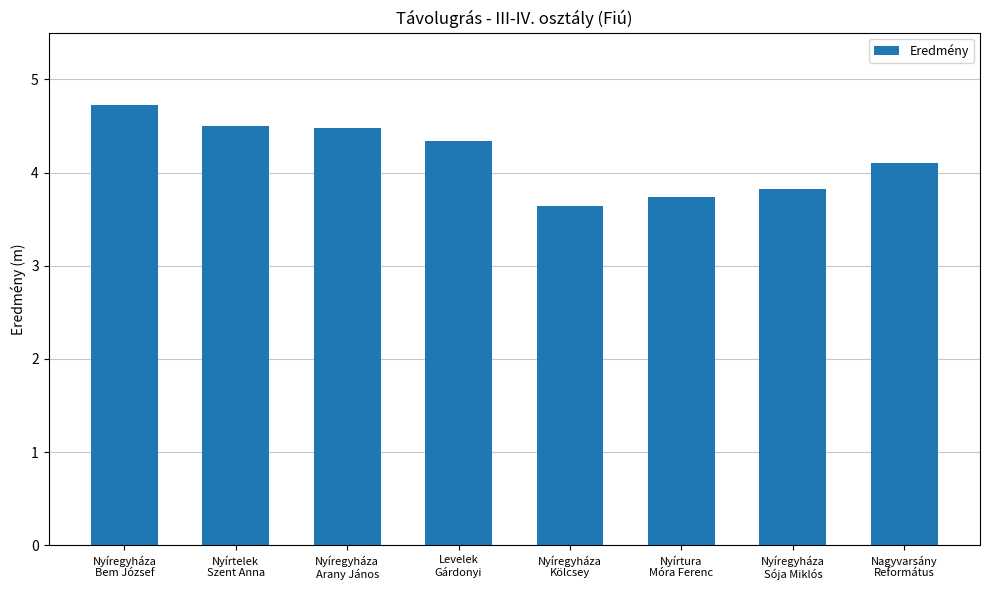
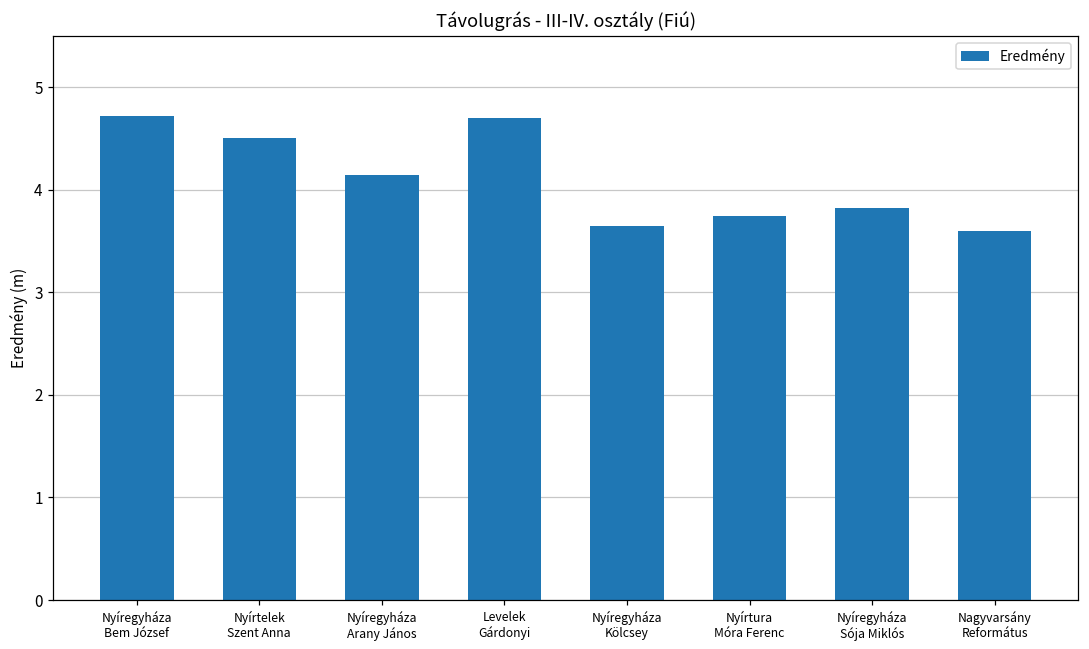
Nyíregyháza Arany János: 4.5 -> 4.1
Levelek Gárdonyi: 4.3 -> 4.7
Nagyvarsány Református: 4.1 -> 3.6
